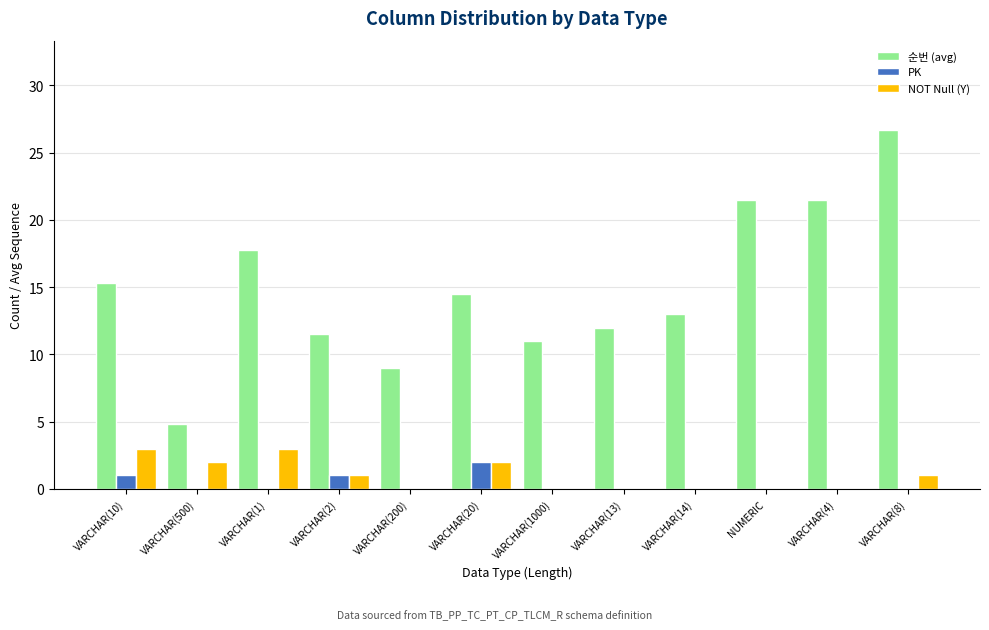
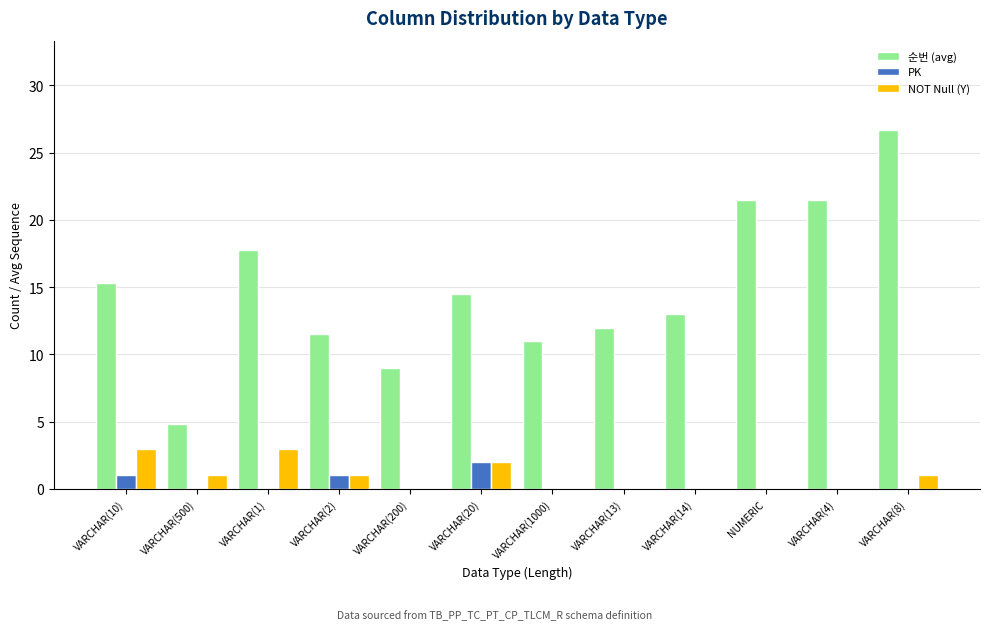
NOT Null (Y), VARCHAR(500): 2 -> 1
